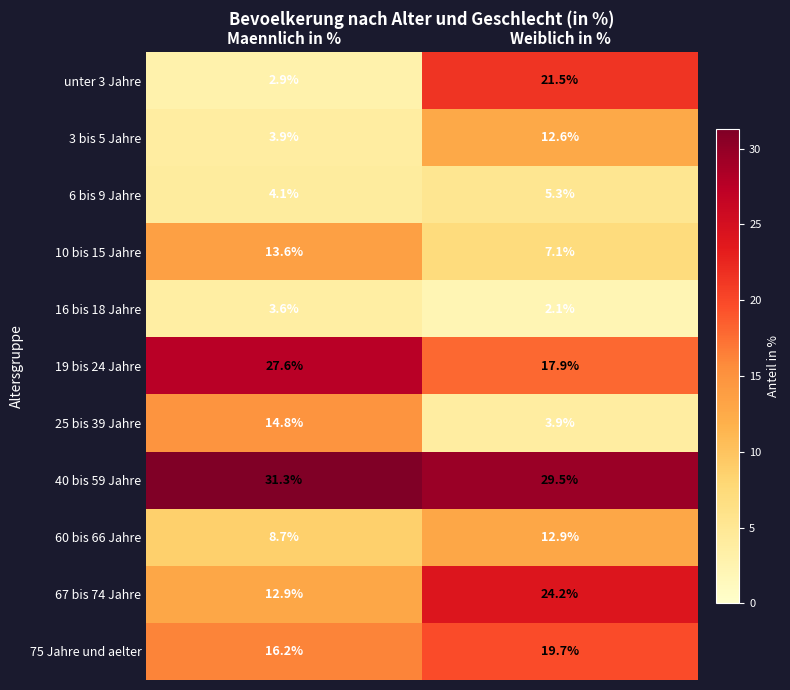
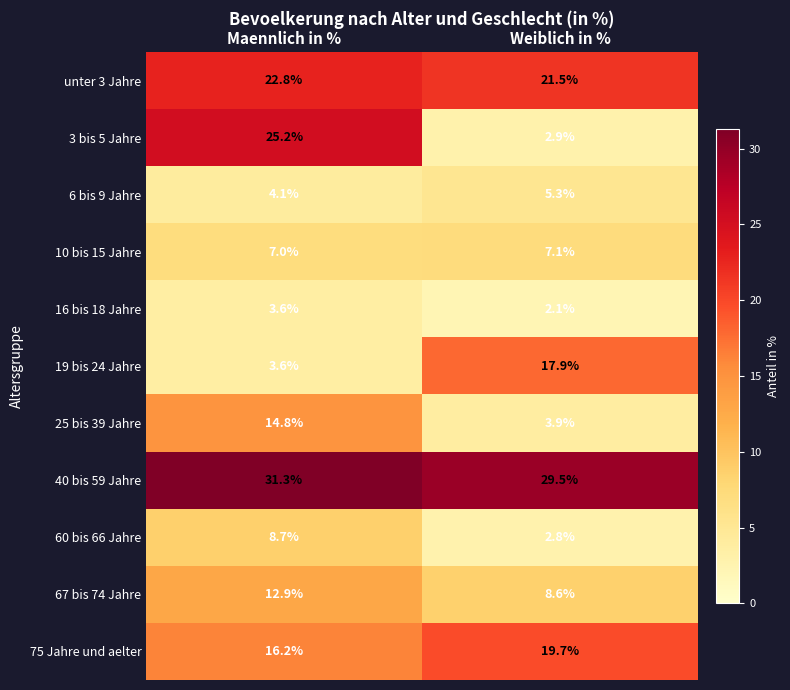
unter 3 Jahre, Maennlich in %: 2.9% -> 22.8%
3 bis 5 Jahre, Maennlich in %: 3.9% -> 25.2%
3 bis 5 Jahre, Weiblich in %: 12.6% -> 2.9%
10 bis 15 Jahre, Maennlich in %: 13.6% -> 7.0%
19 bis 24 Jahre, Maennlich in %: 27.6% -> 3.6%
60 bis 66 Jahre, Weiblich in %: 12.9% -> 2.8%
67 bis 74 Jahre, Weiblich in %: 24.2% -> 8.6%
